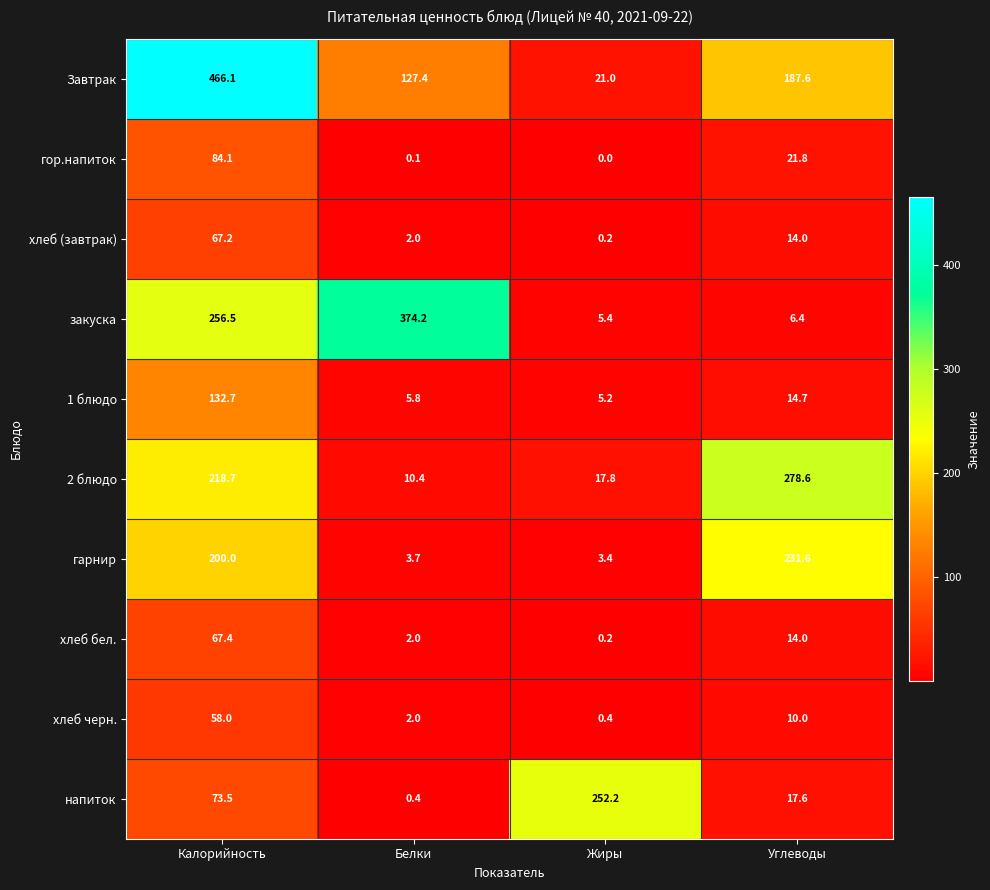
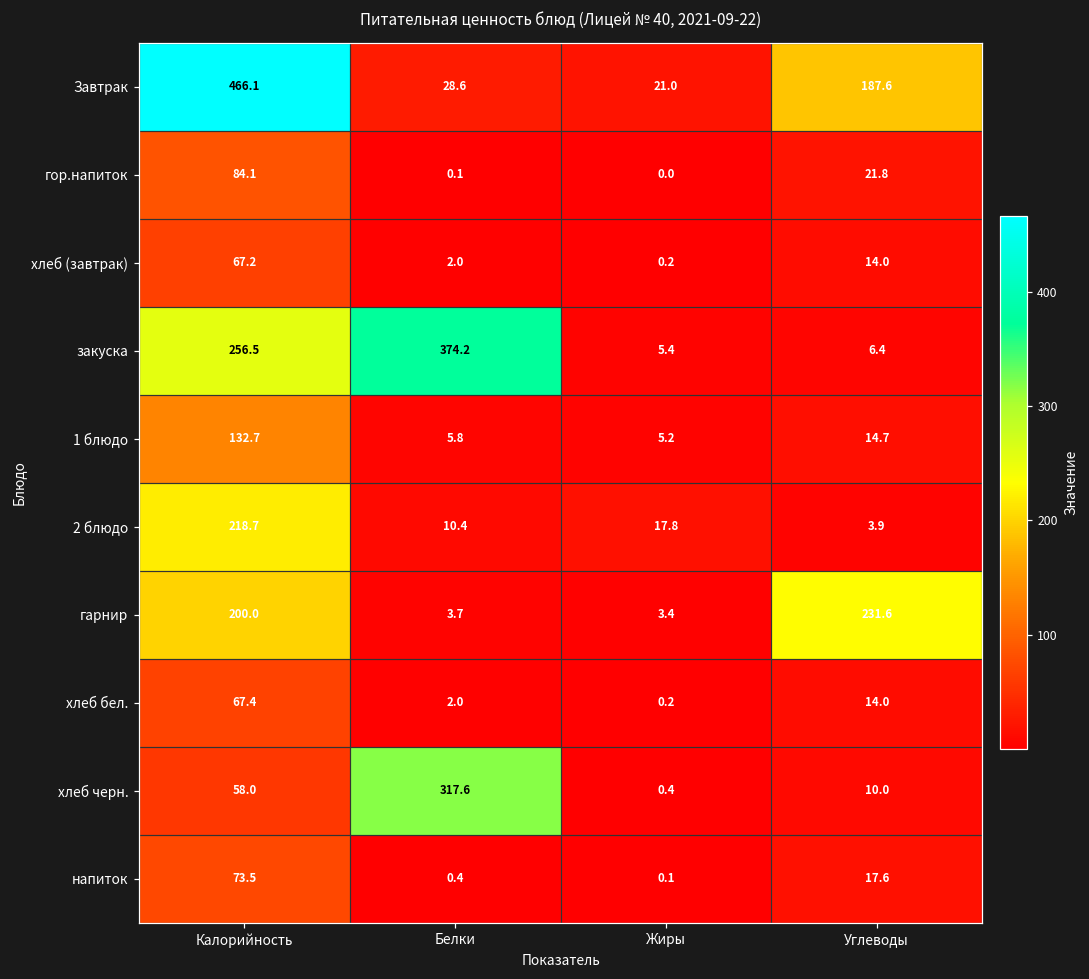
Завтрак, Белки: 127.4 -> 28.6
2 блюдо, Углеводы: 278.6 -> 3.9
хлеб черн., Белки: 2.0 -> 317.6
напиток, Жиры: 252.2 -> 0.1
